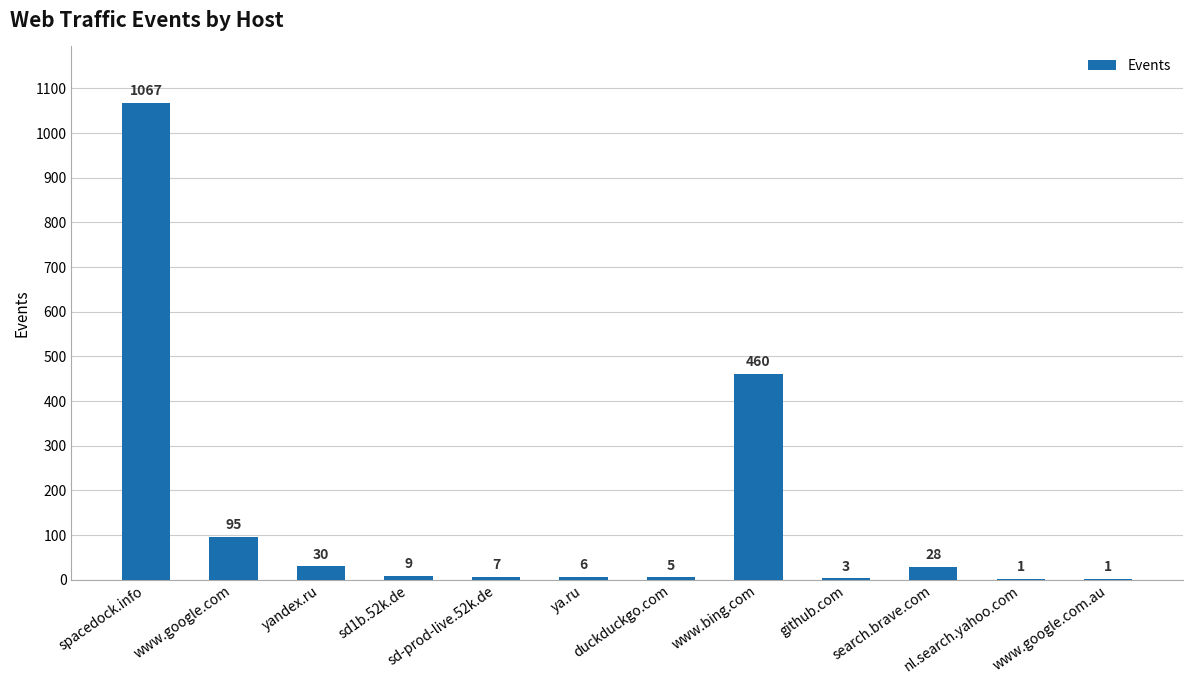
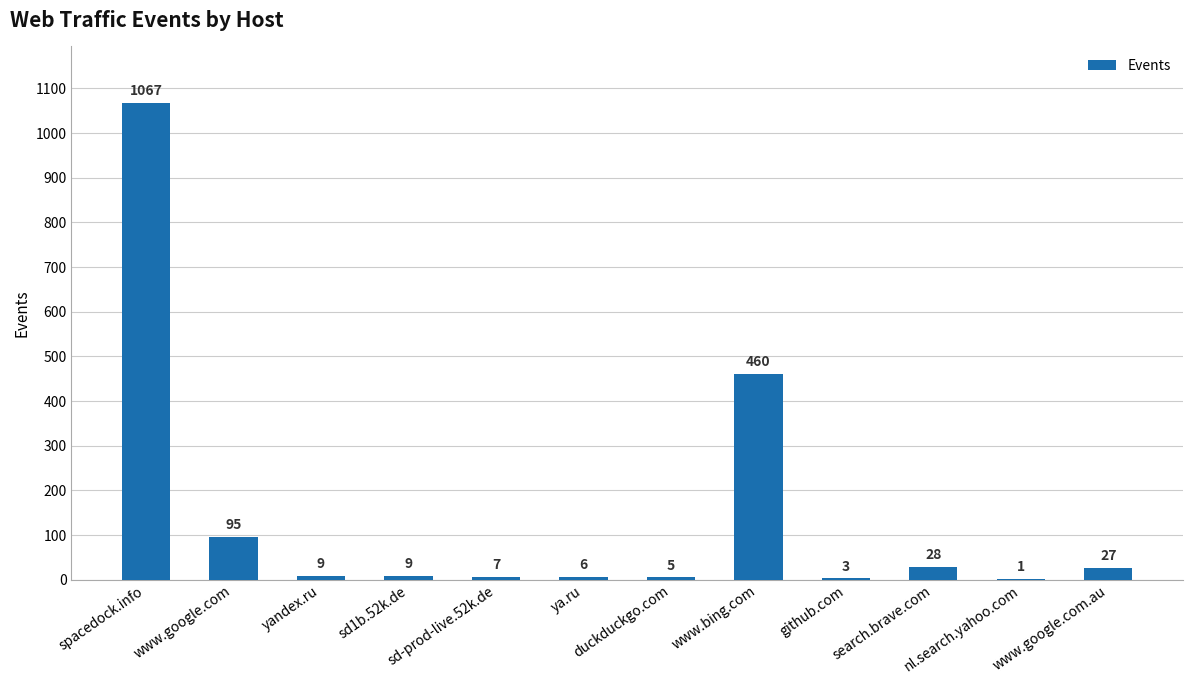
yandex.ru: 30 -> 9
www.google.com.au: 1 -> 27
